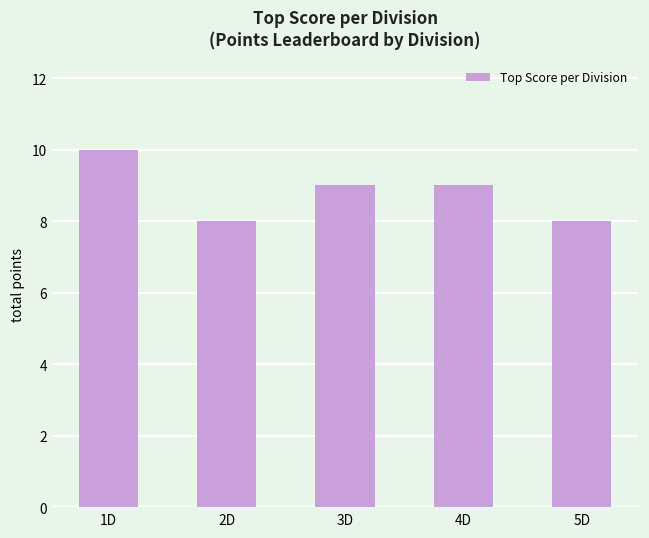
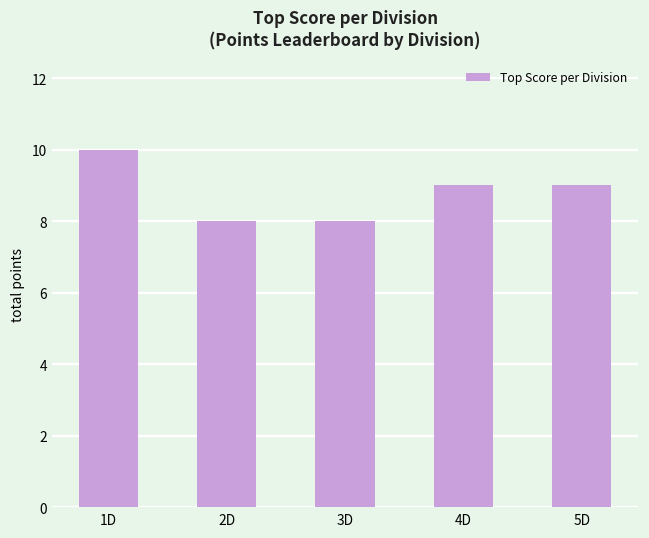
3D: 9 -> 8
5D: 8 -> 9
